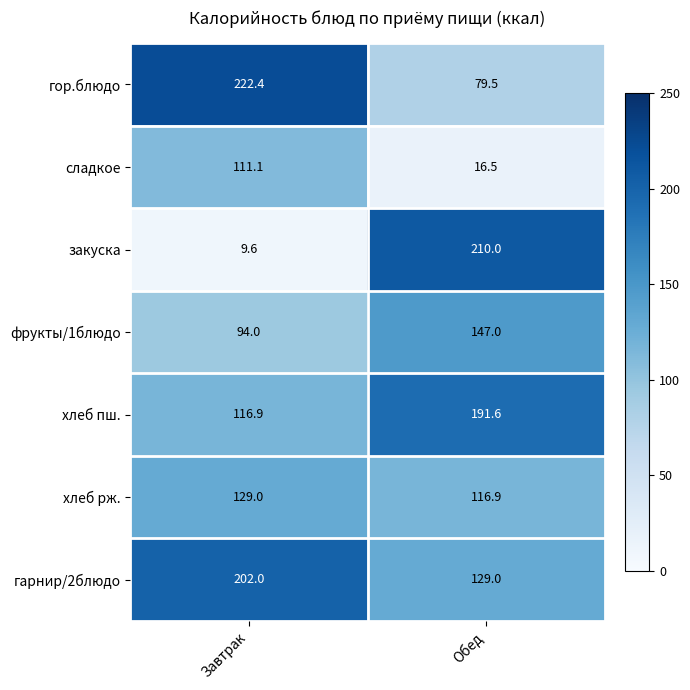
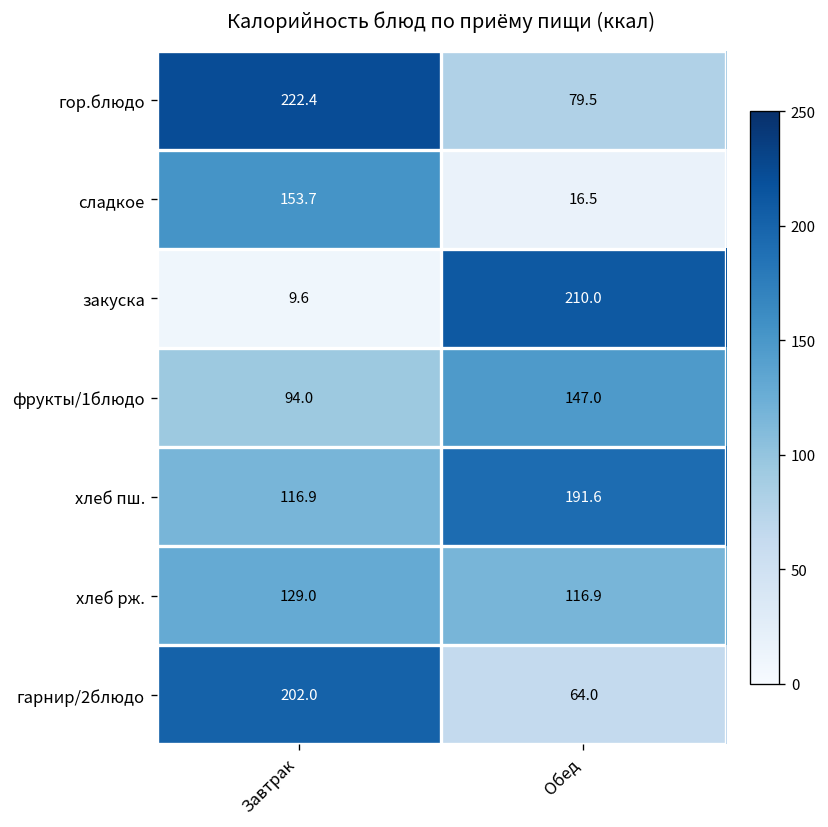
сладкое, Завтрак: 111.1 -> 153.7
гарнир/2блюдо, Обед: 129.0 -> 64.0
